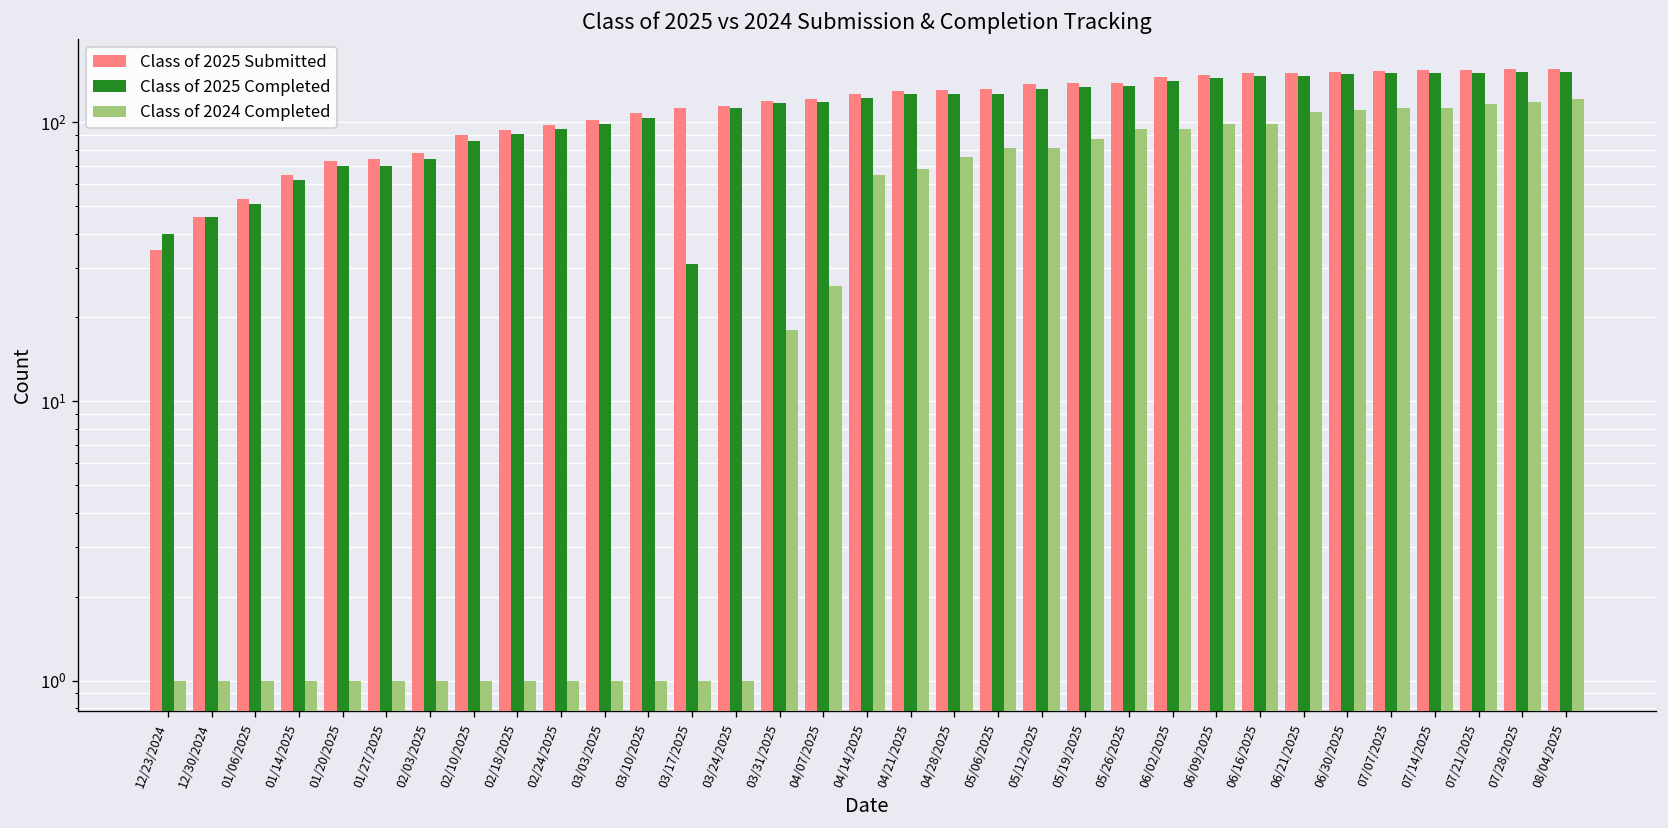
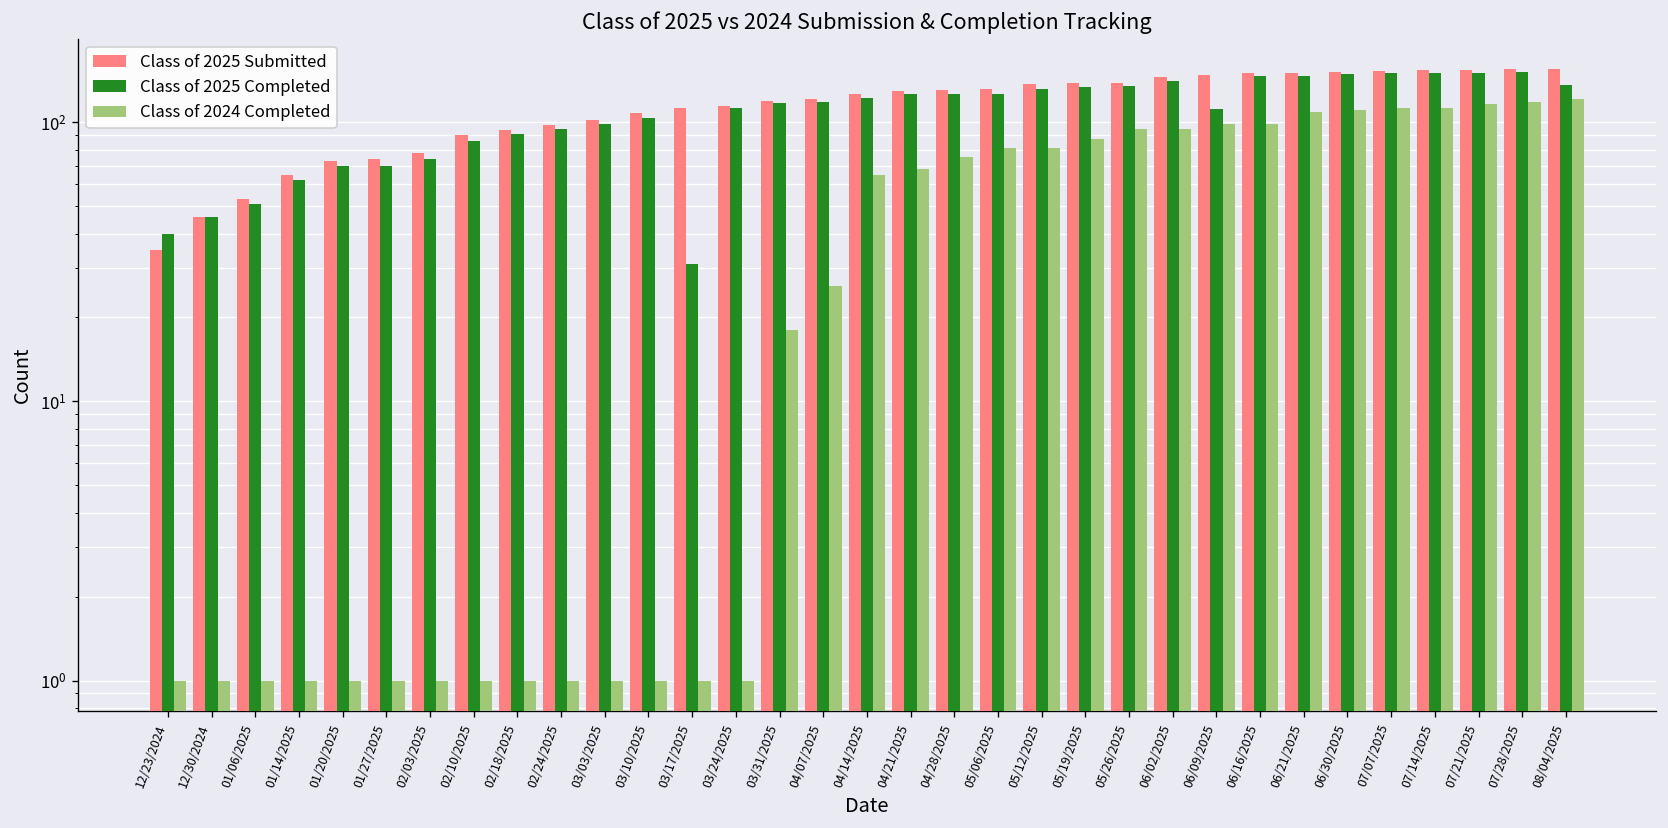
Class of 2025 Completed, 06/09/2025: 140 -> 110
Class of 2025 Completed, 08/04/2025: 150 -> 140
